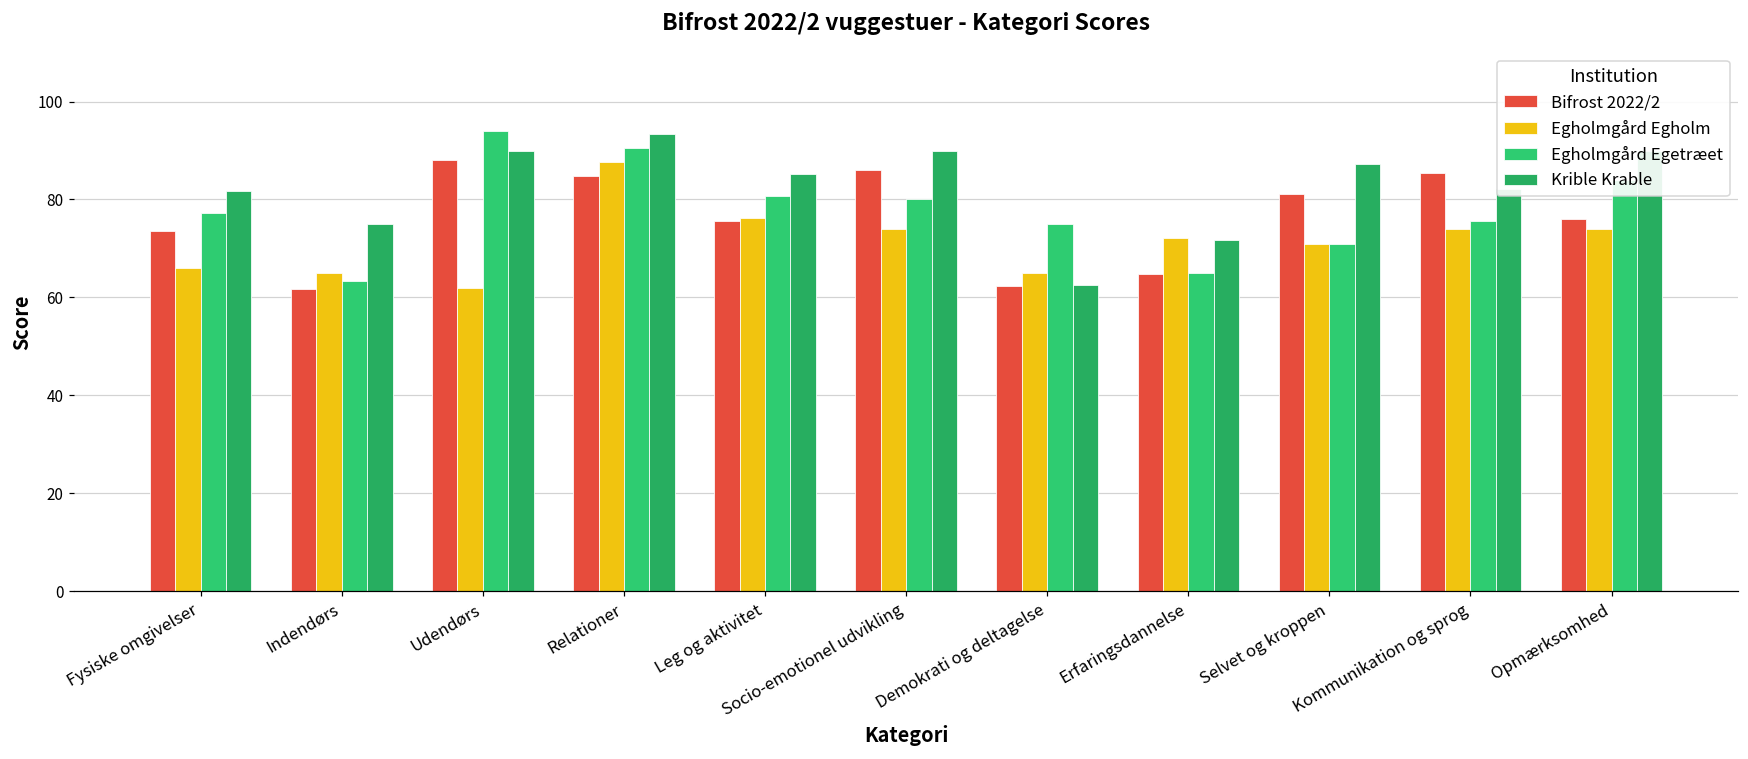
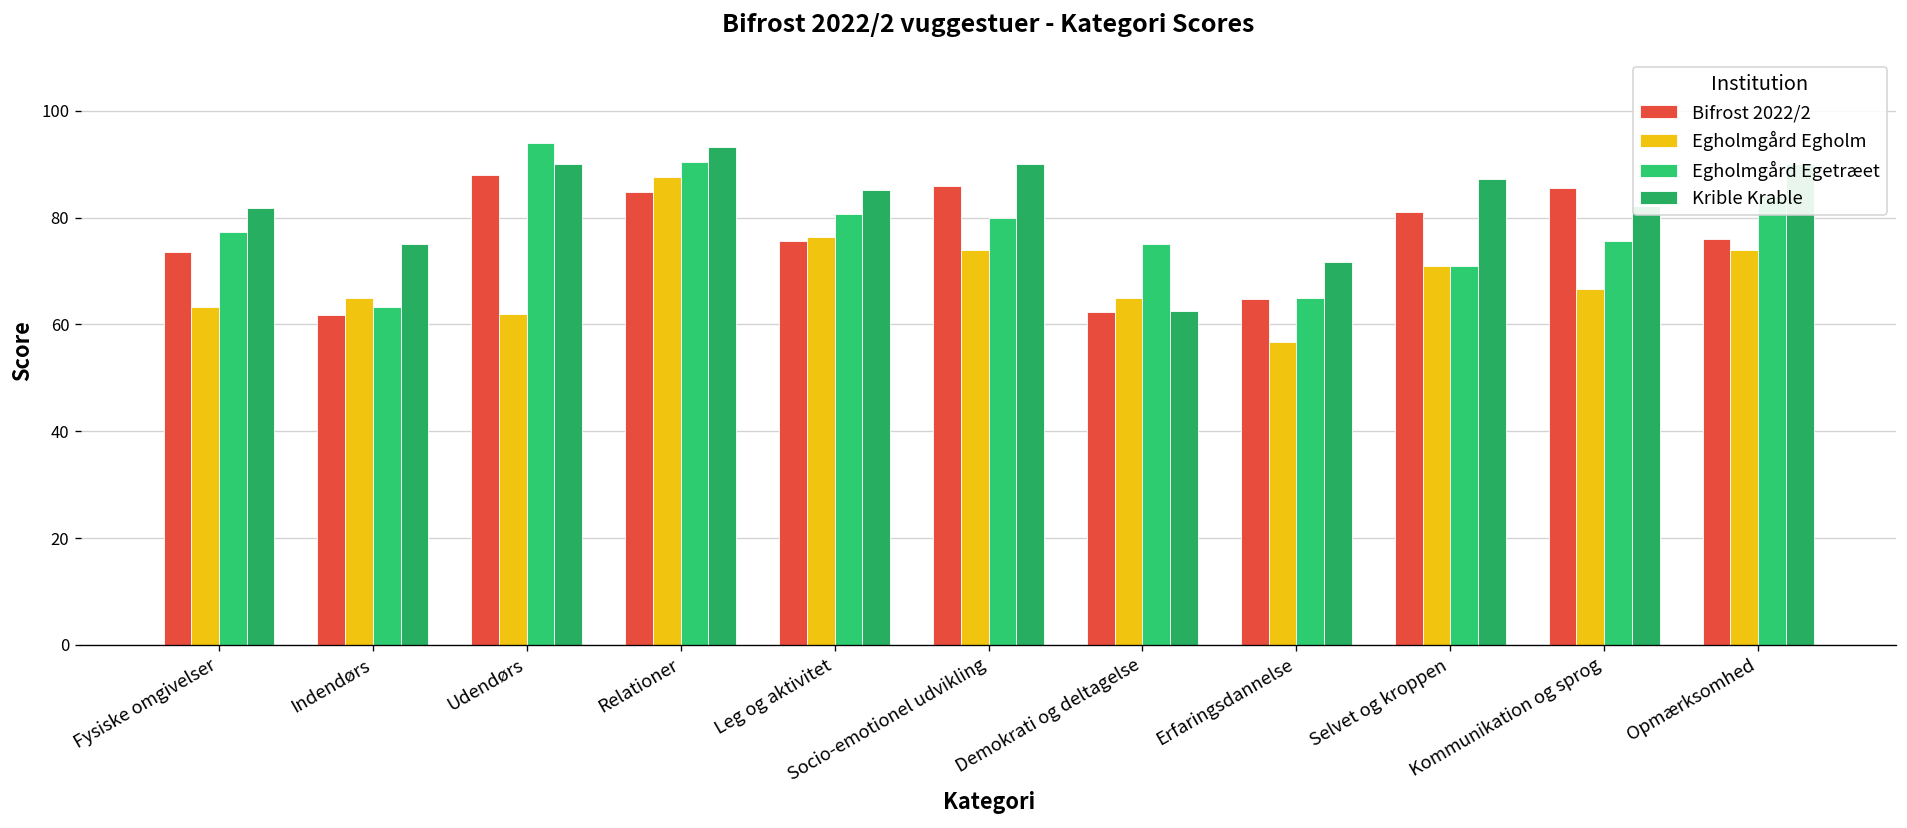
Egholmgård Egholm, Fysiske omgivelser: 66 -> 63
Egholmgård Egholm, Erfaringsdannelse: 72 -> 57
Egholmgård Egholm, Kommunikation og sprog: 74 -> 67
